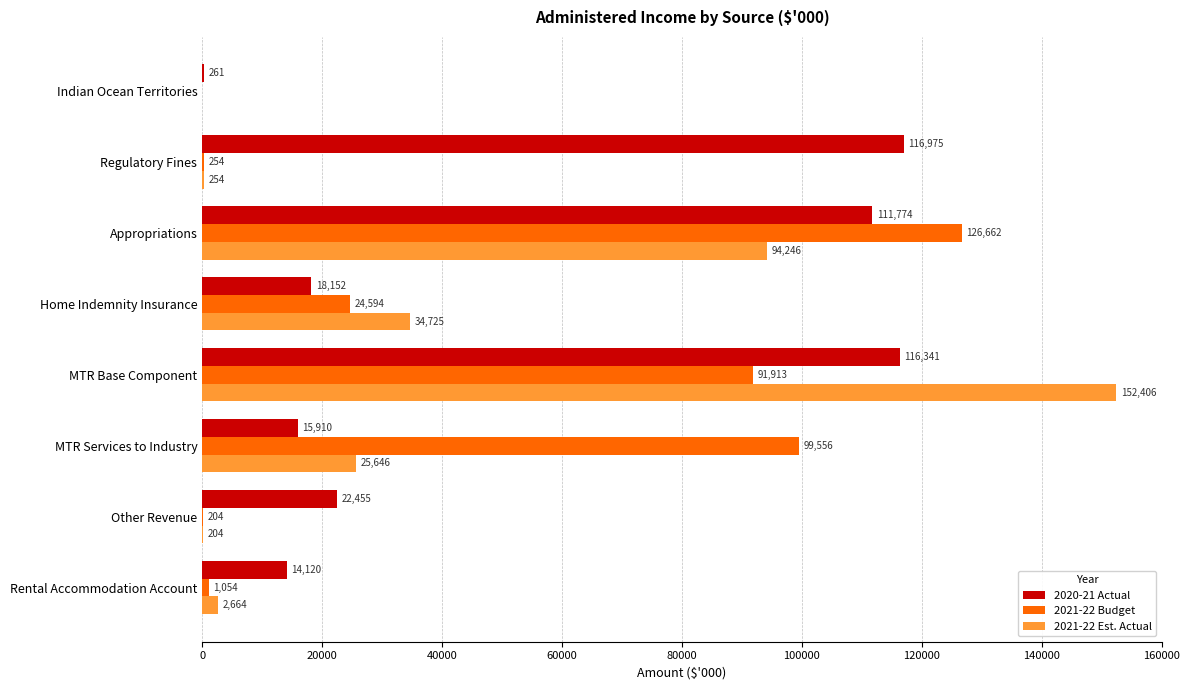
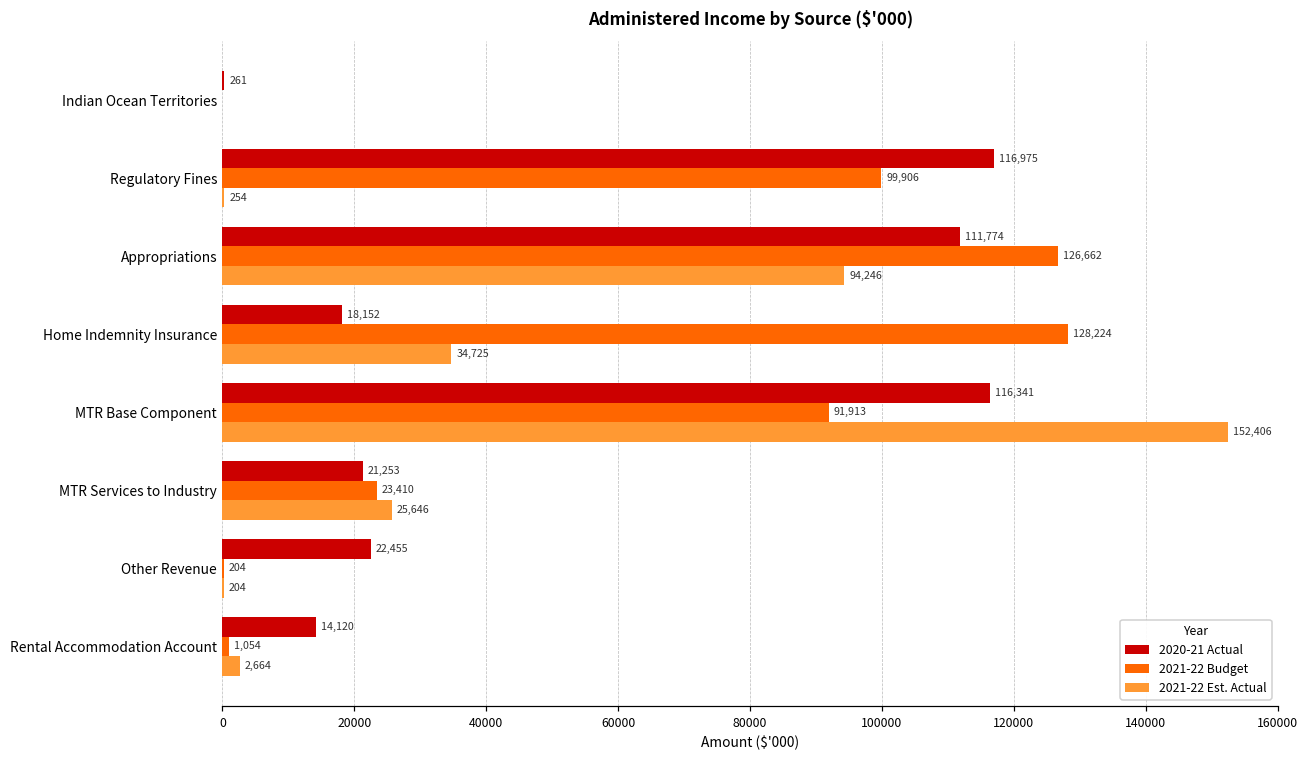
2021-22 Budget, Regulatory Fines: 254 -> 99,906
2021-22 Budget, Home Indemnity Insurance: 24,594 -> 128,224
2020-21 Actual, MTR Services to Industry: 15,910 -> 21,253
2021-22 Budget, MTR Services to Industry: 99,556 -> 23,410
